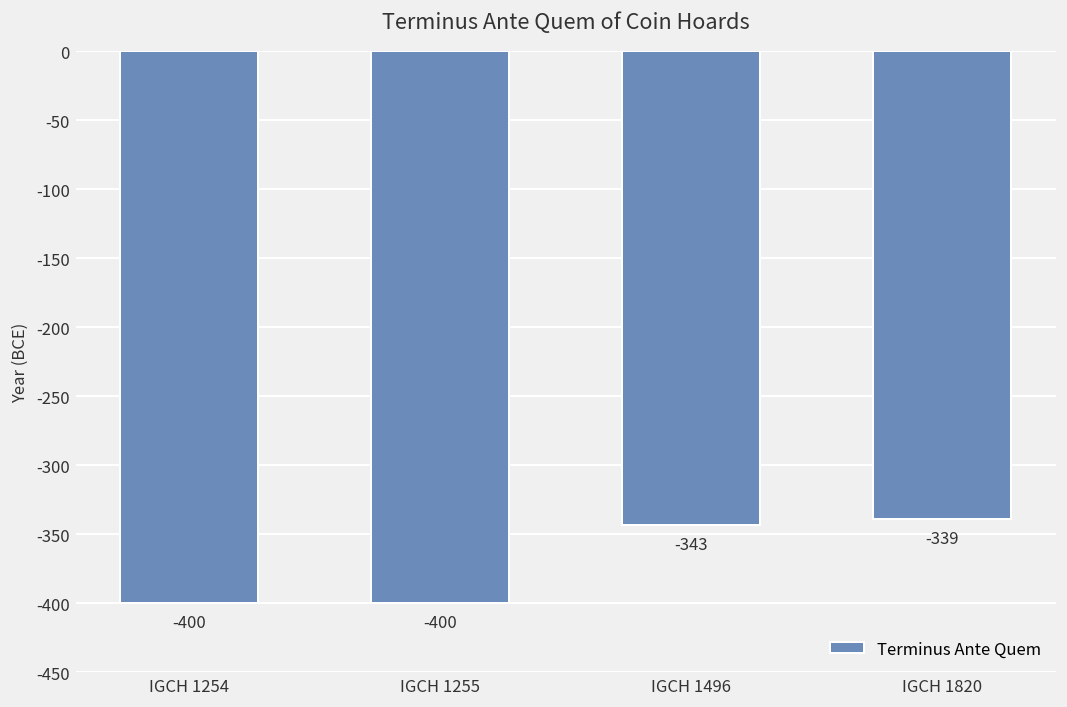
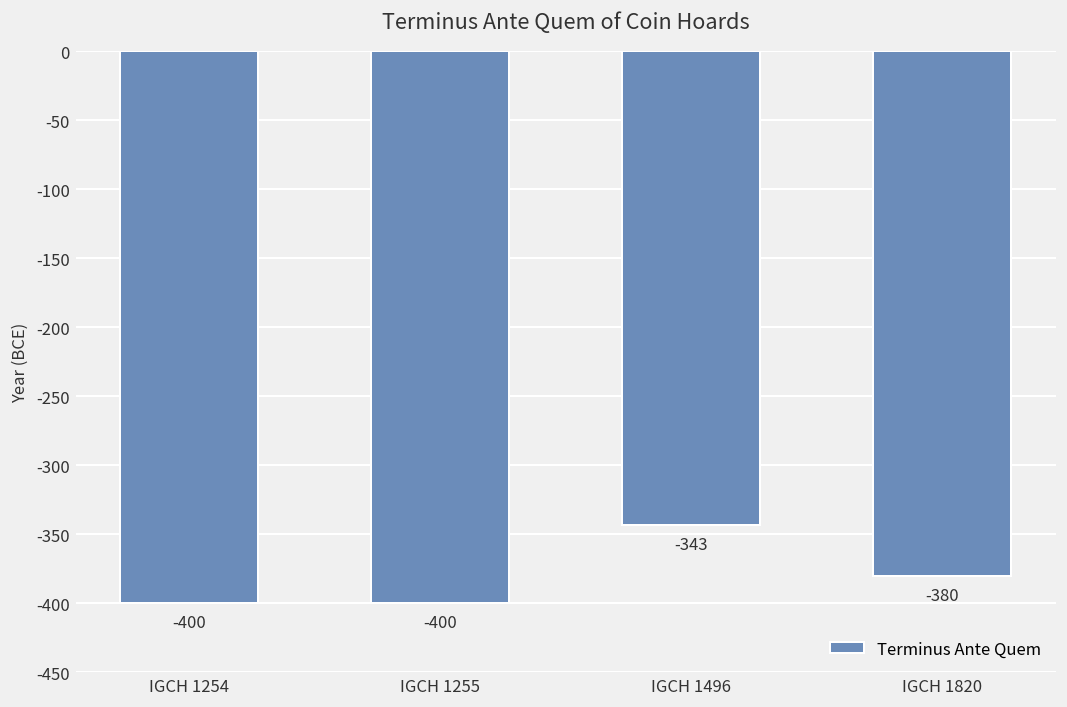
IGCH 1820: -339 -> -380
